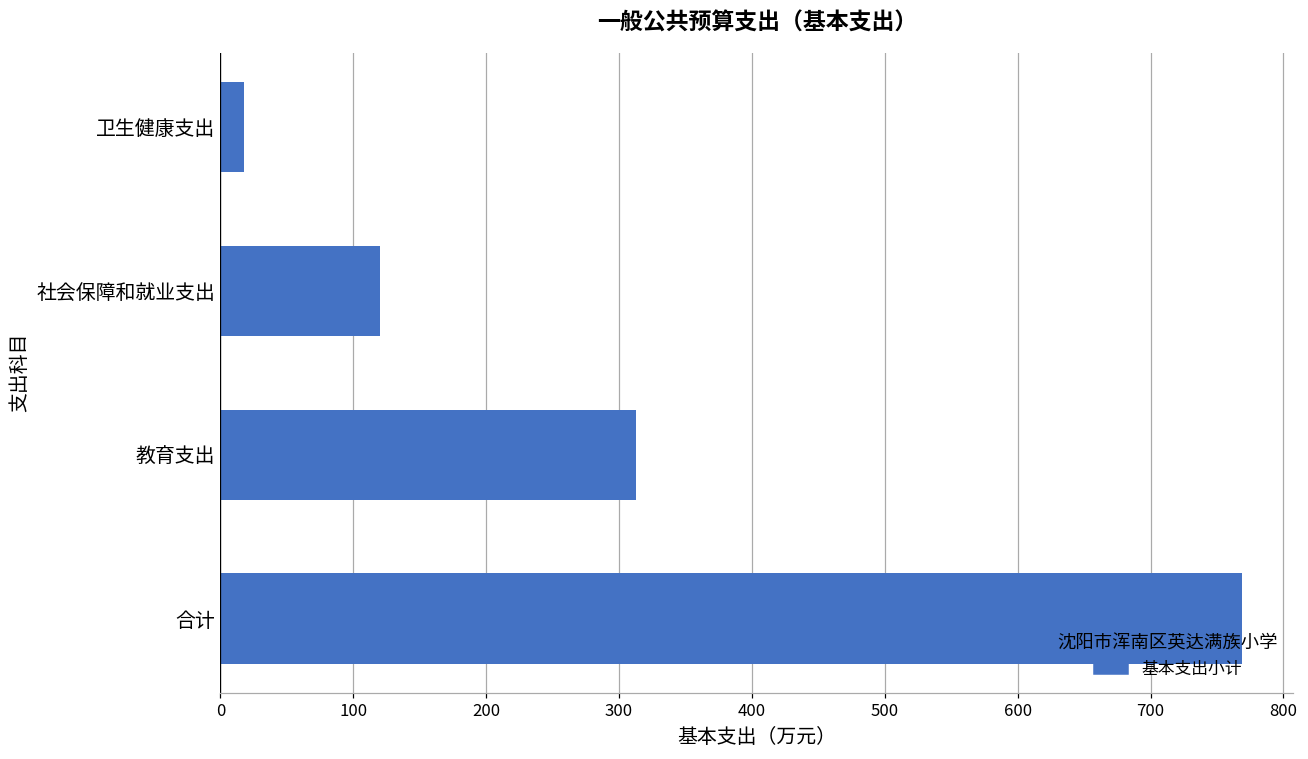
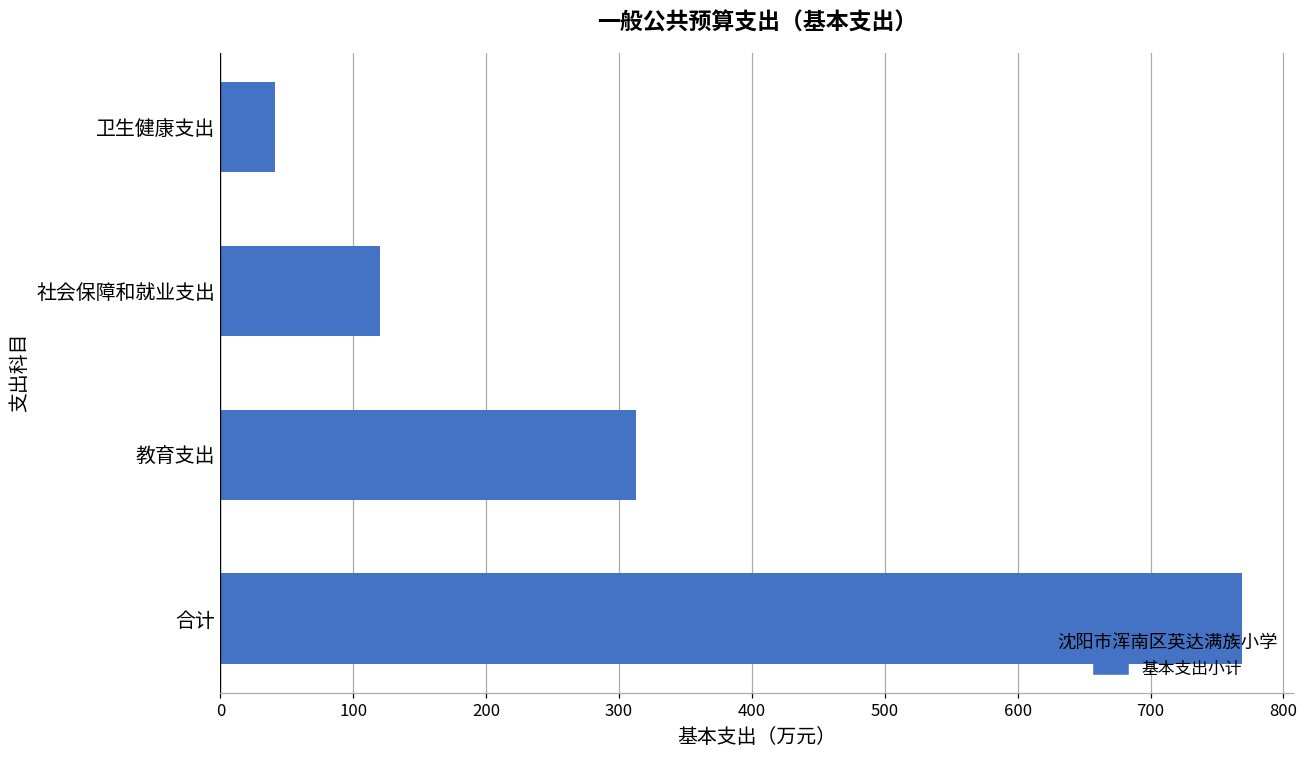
卫生健康支出: 17 -> 41
